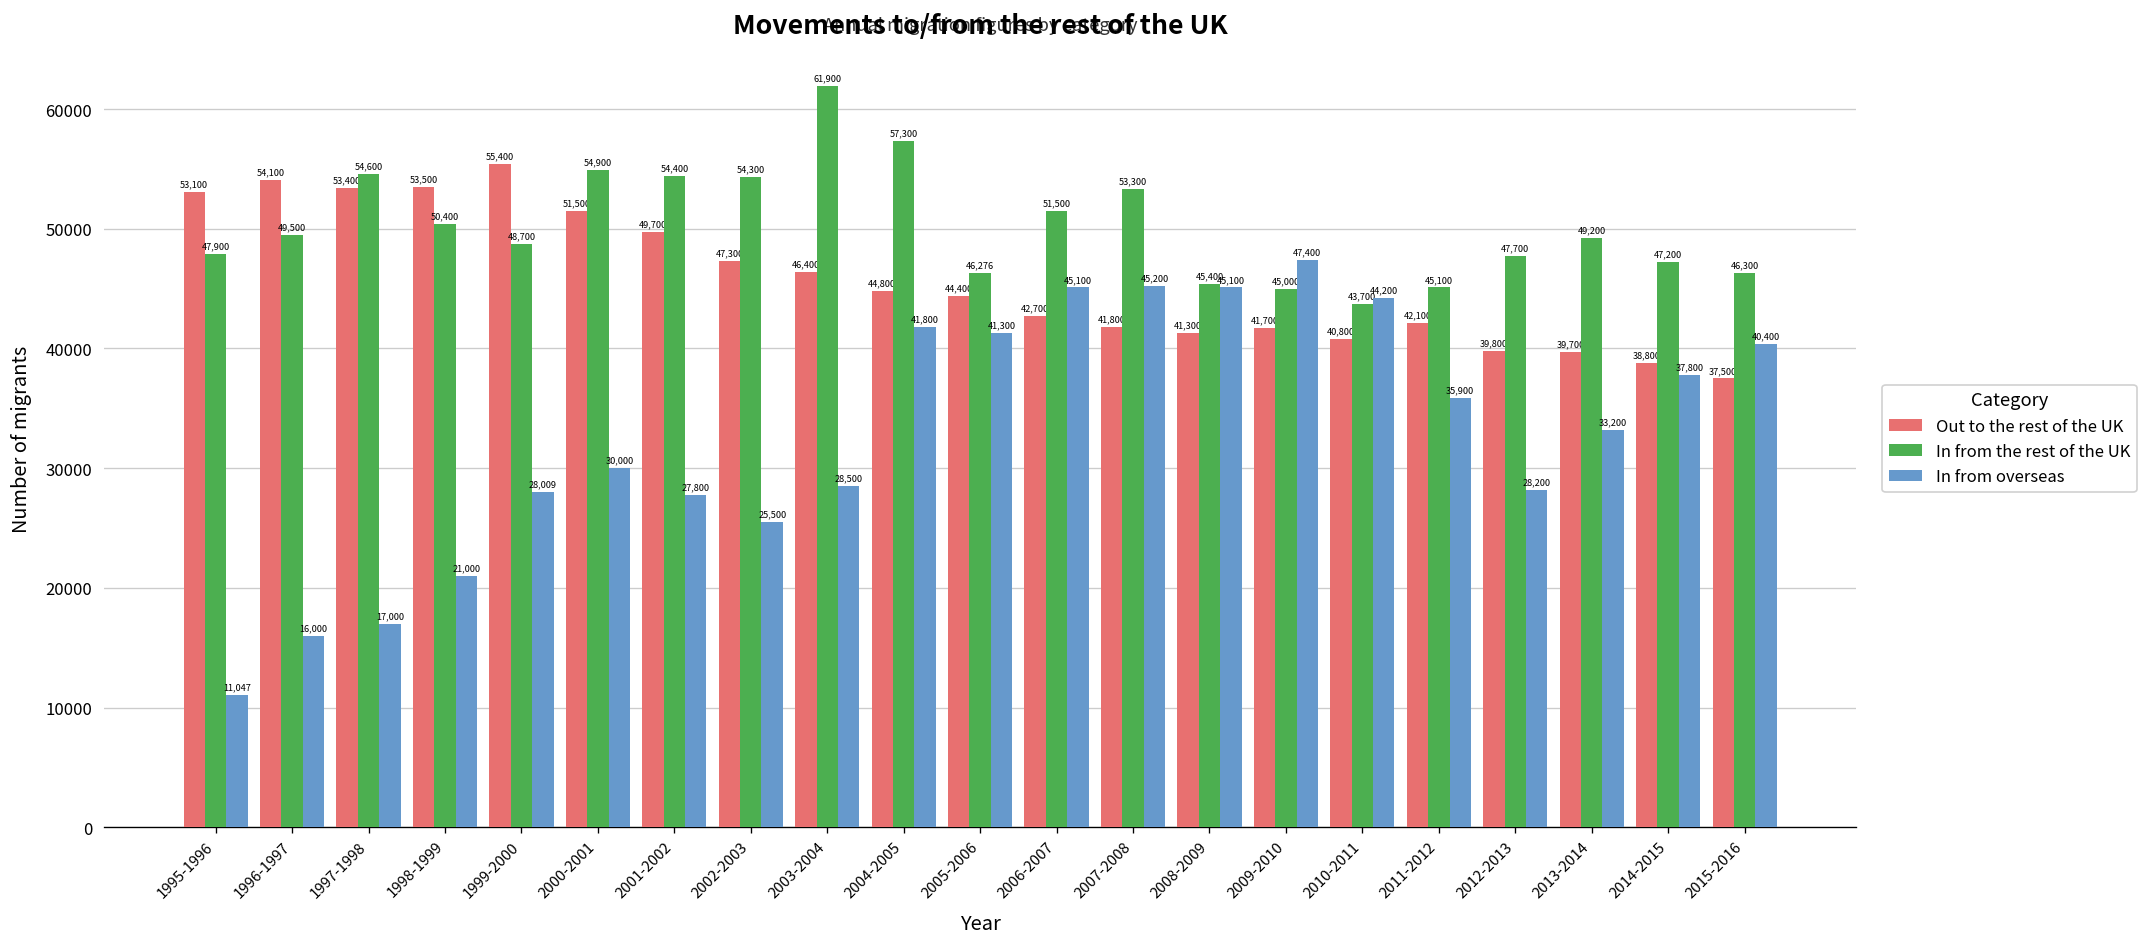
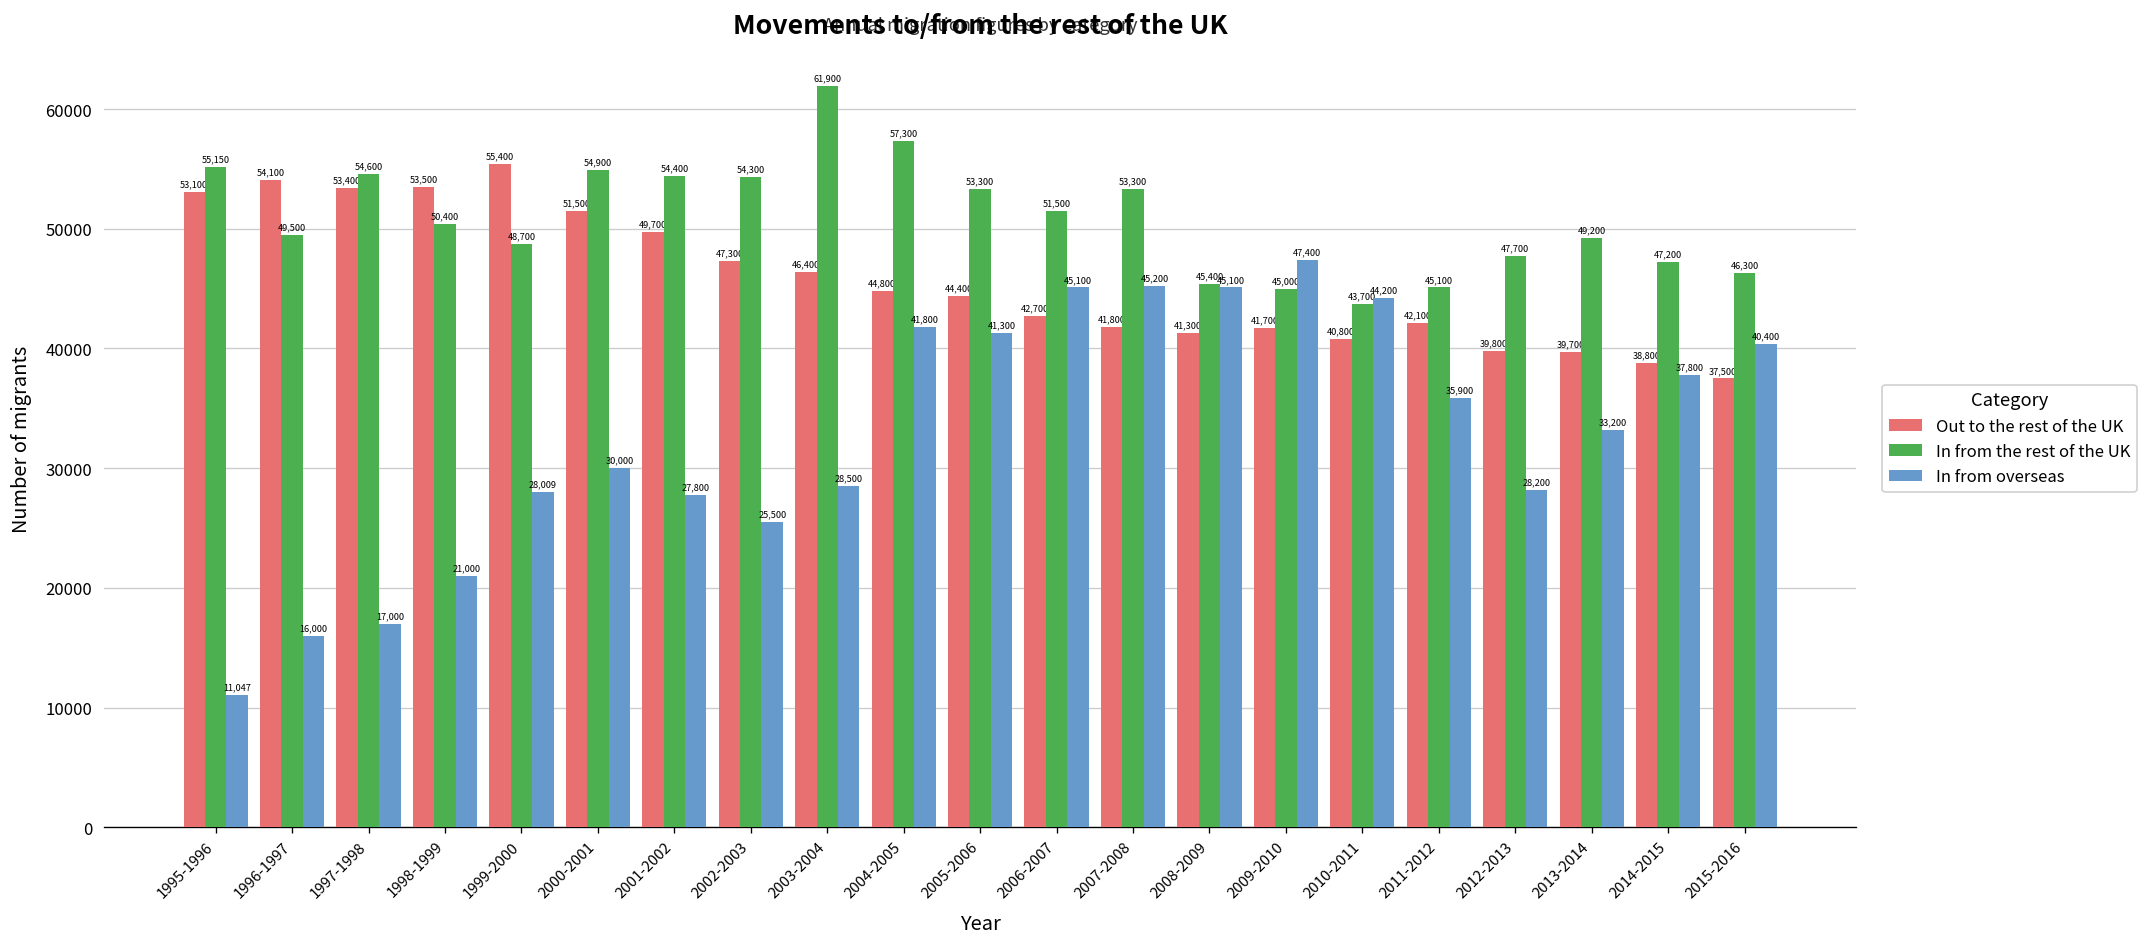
In from the rest of the UK, 1995-1996: 47,900 -> 55,150
In from the rest of the UK, 2005-2006: 46,276 -> 53,300
